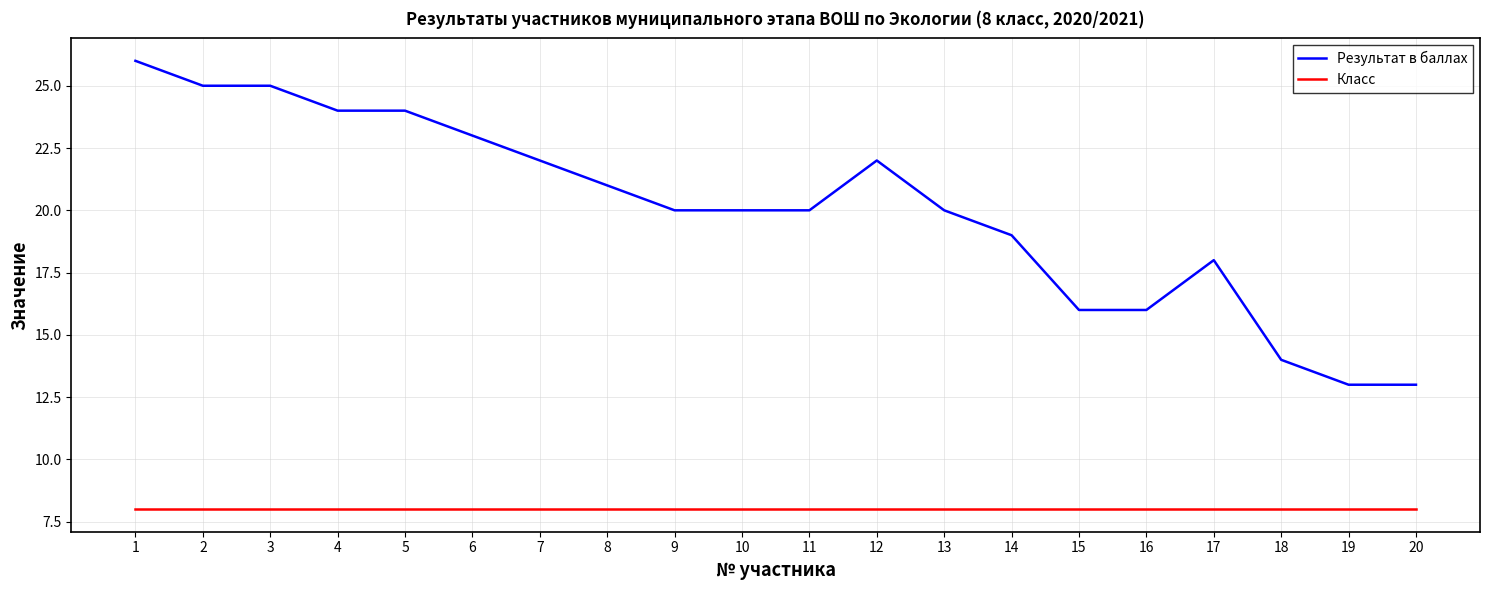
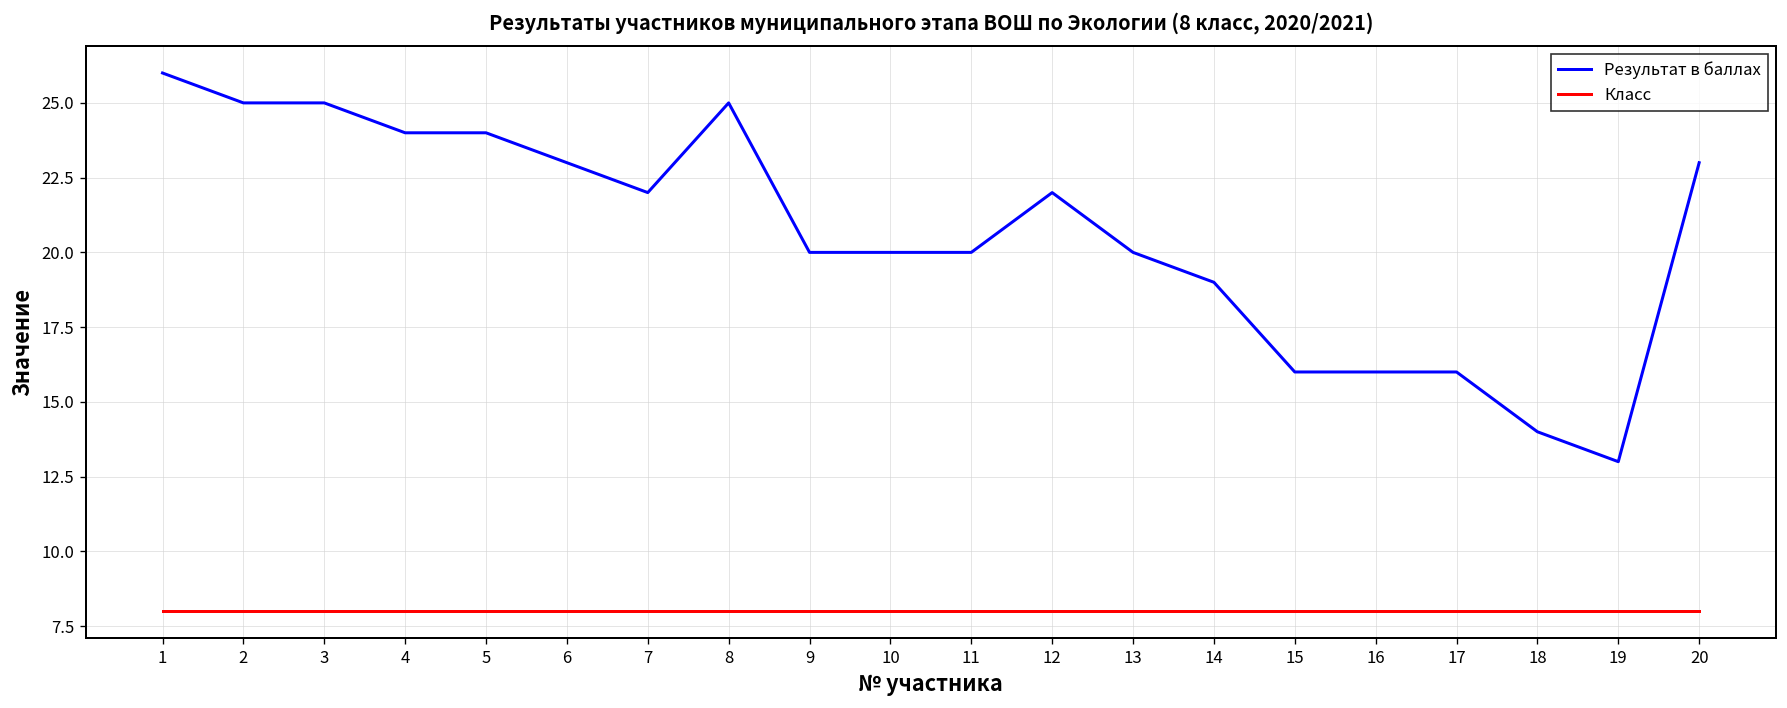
Результат в баллах, 8: 21 -> 25
Результат в баллах, 17: 18 -> 16
Результат в баллах, 20: 13 -> 23
